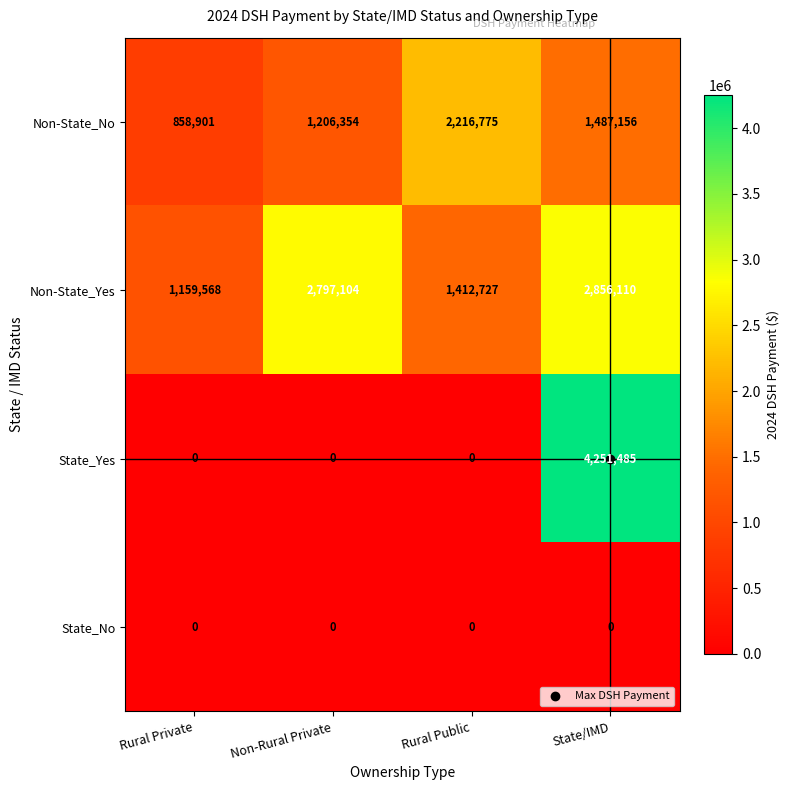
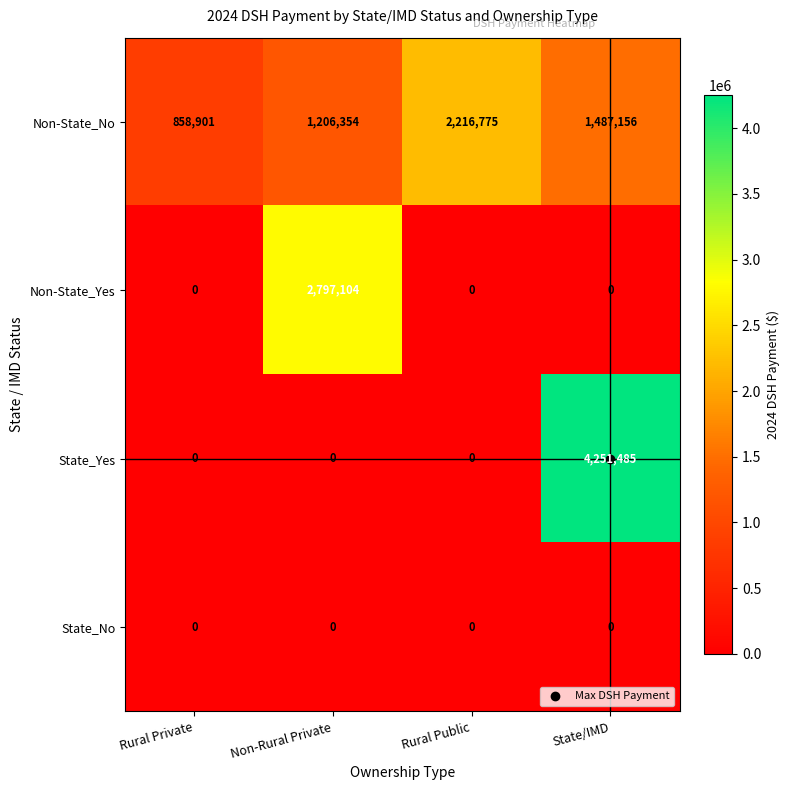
Non-State_Yes, Rural Private: 1,159,568 -> 0
Non-State_Yes, Rural Public: 1,412,727 -> 0
Non-State_Yes, State/IMD: 2,856,110 -> 0
